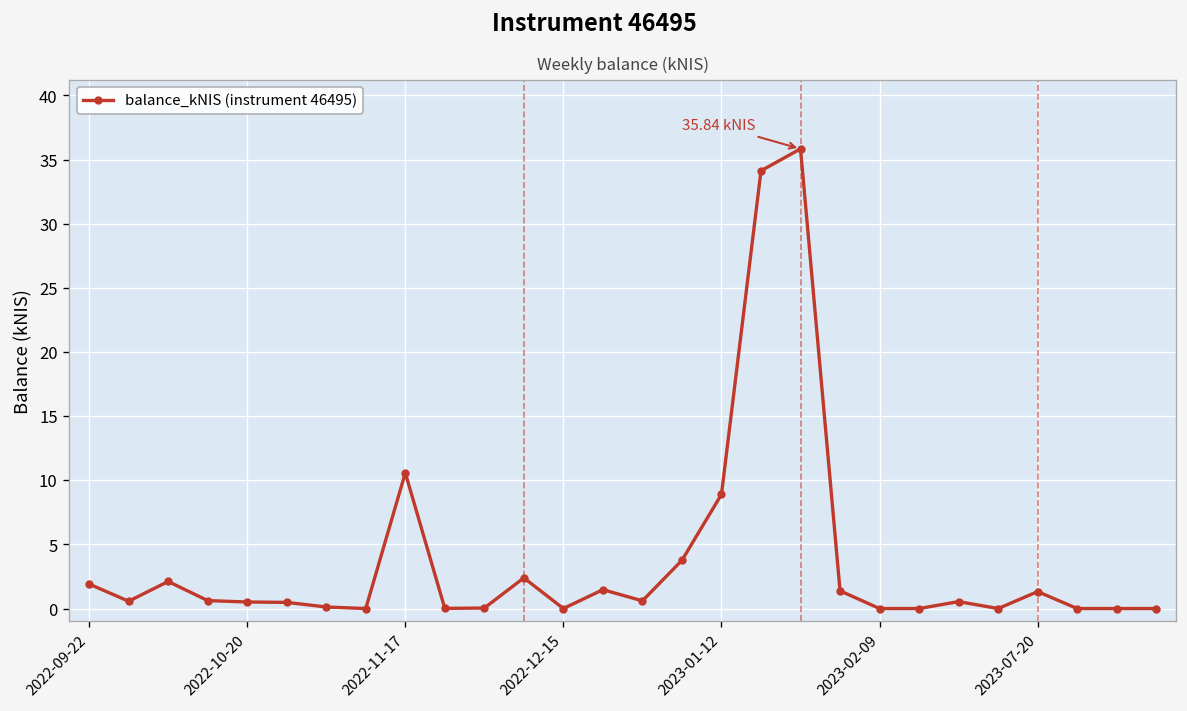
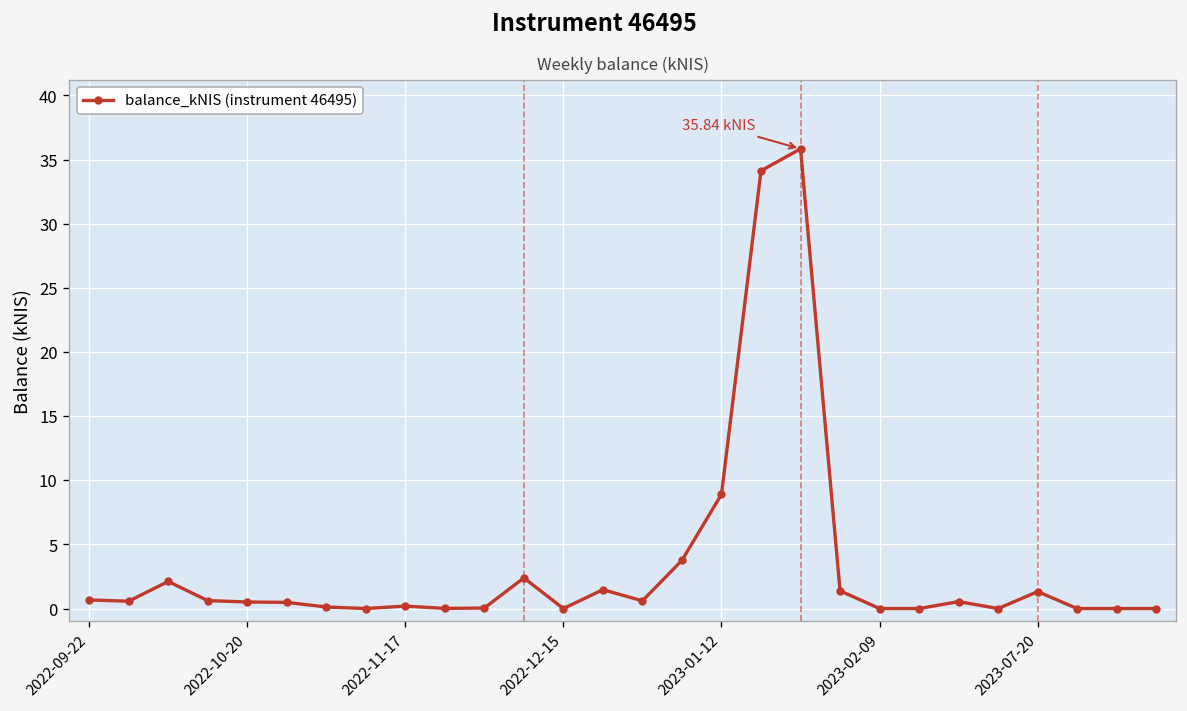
2022-09-22: 1.9 -> 0.7
2022-11-17: 10.6 -> 0.2
